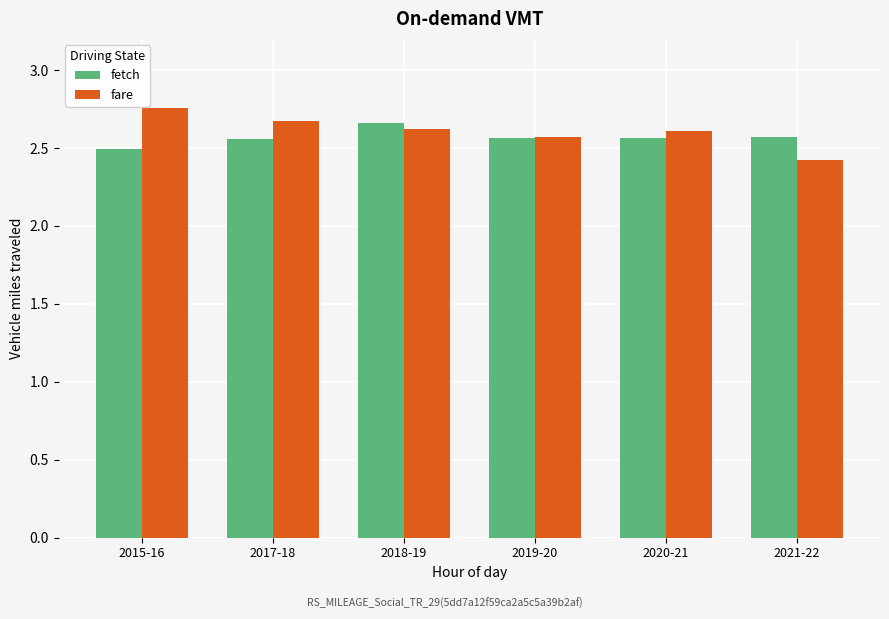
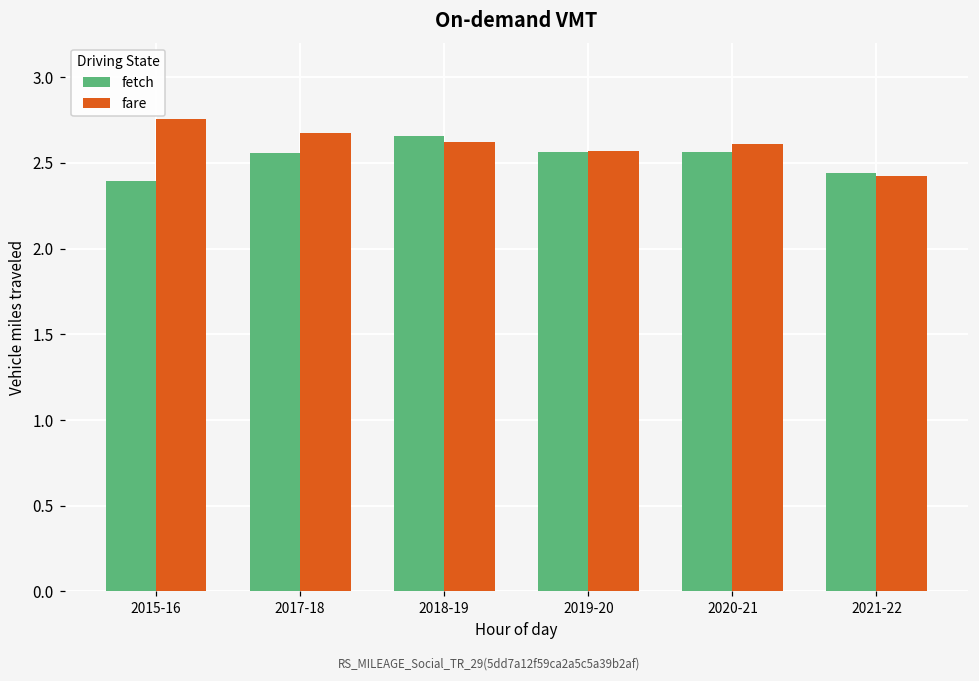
fetch, 2015-16: 2.49 -> 2.40
fetch, 2021-22: 2.57 -> 2.44
